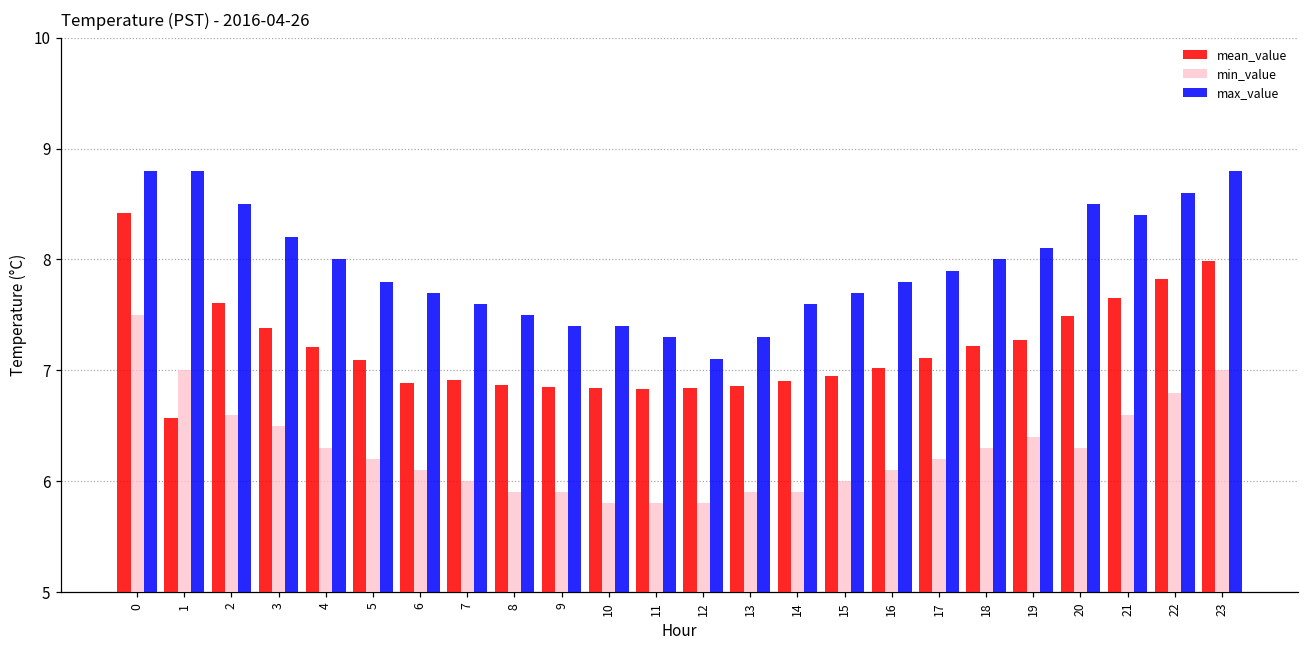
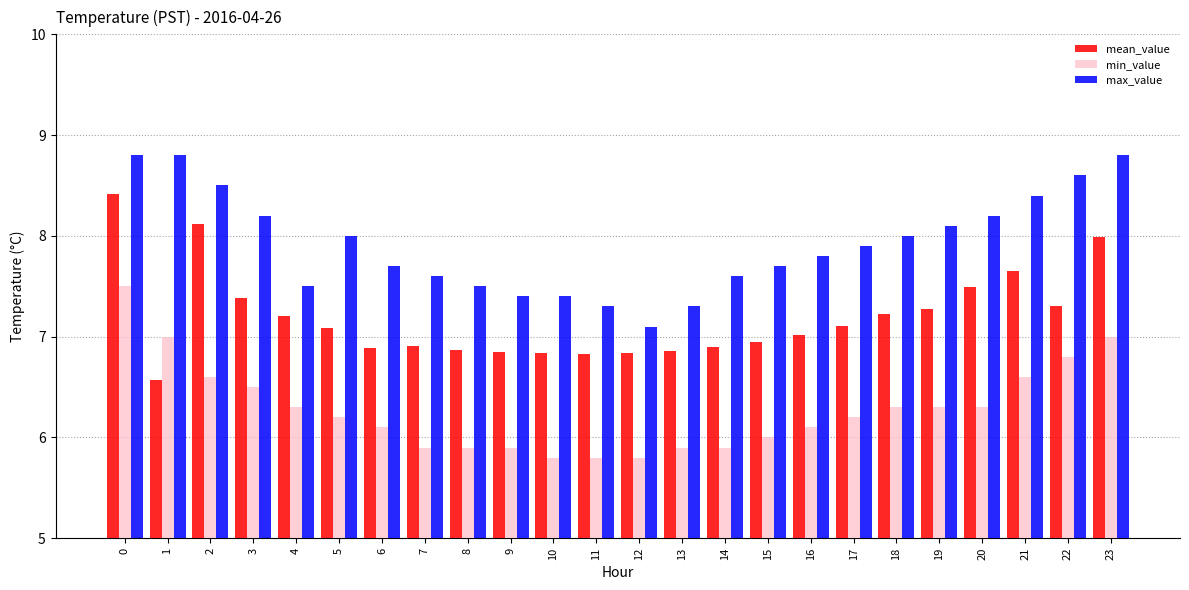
mean_value, 2: 7.61 -> 8.12
max_value, 4: 8.0 -> 7.5
max_value, 5: 7.8 -> 8.0
min_value, 7: 6.0 -> 5.9
min_value, 19: 6.4 -> 6.3
max_value, 20: 8.5 -> 8.2
mean_value, 22: 7.82 -> 7.30
